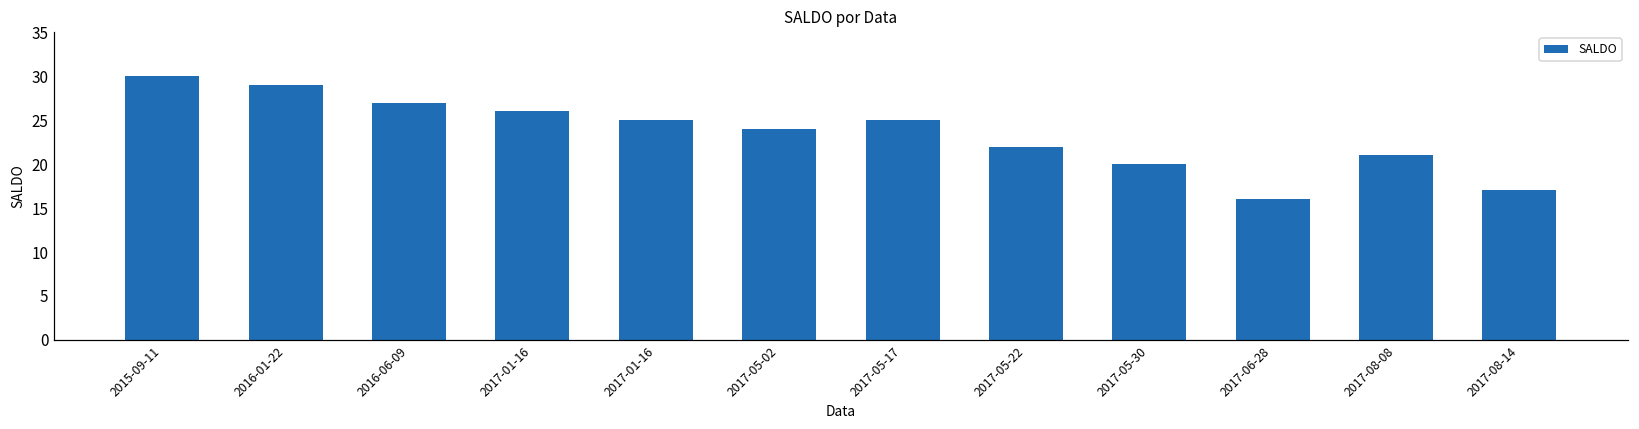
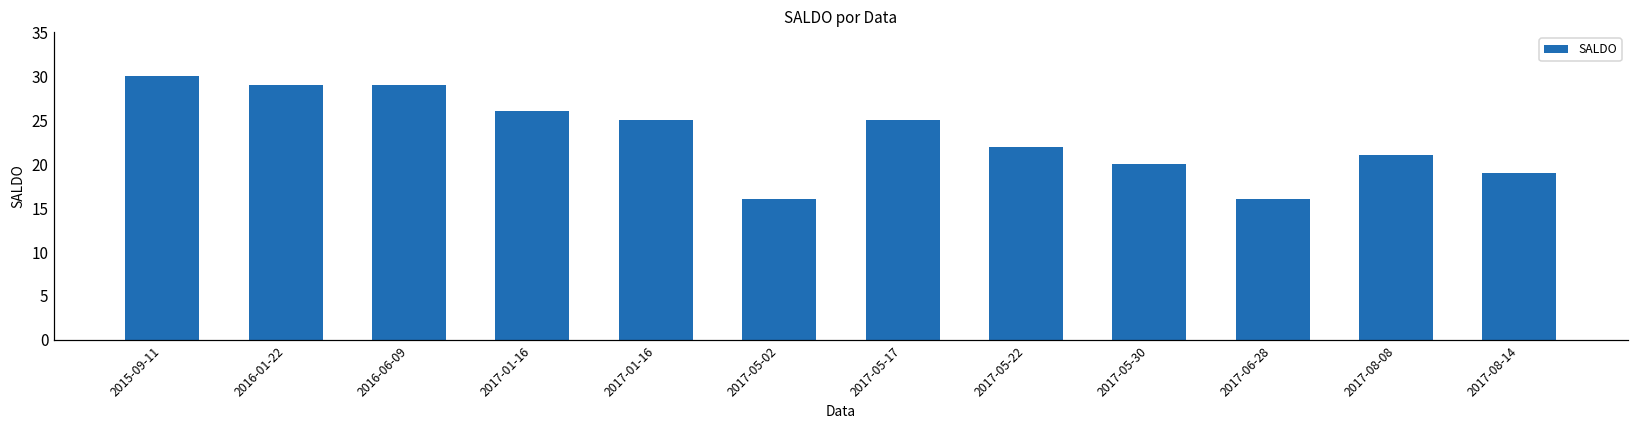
2016-06-09: 27 -> 29
2017-05-02: 24 -> 16
2017-08-14: 17 -> 19
